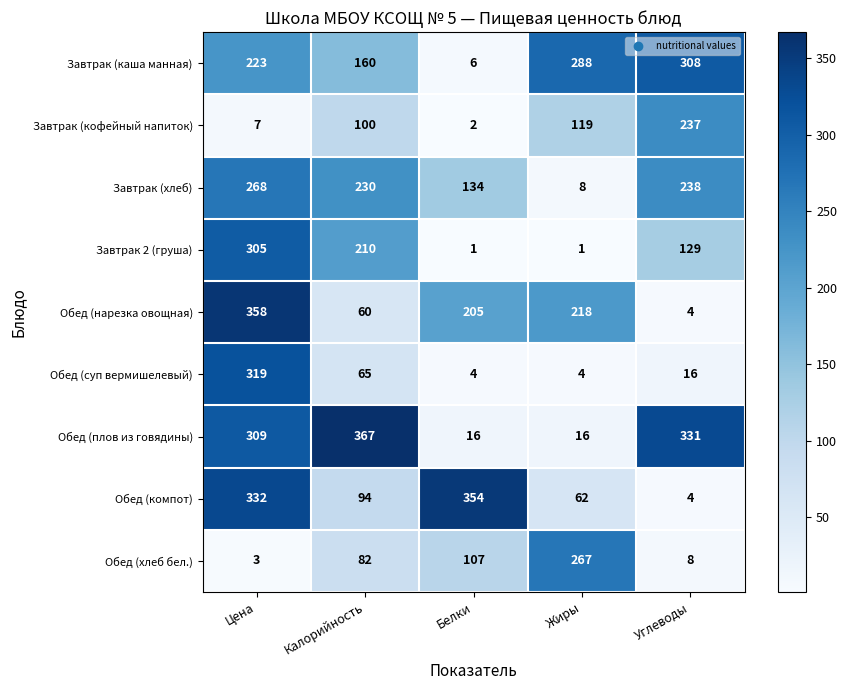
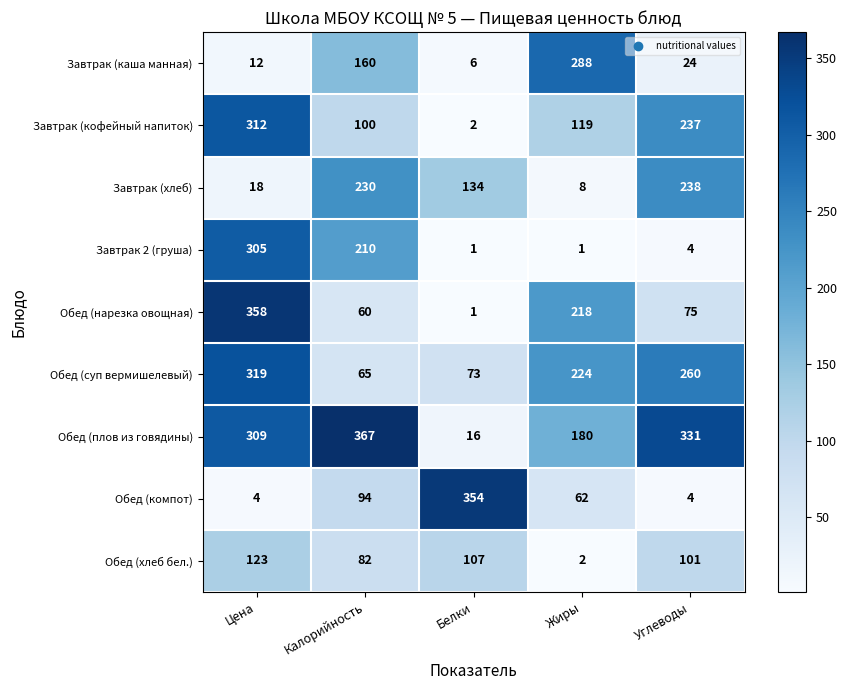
Завтрак (каша манная), Цена: 223 -> 12
Завтрак (каша манная), Углеводы: 308 -> 24
Завтрак (кофейный напиток), Цена: 7 -> 312
Завтрак (хлеб), Цена: 268 -> 18
Завтрак 2 (груша), Углеводы: 129 -> 4
Обед (нарезка овощная), Белки: 205 -> 1
Обед (нарезка овощная), Углеводы: 4 -> 75
Обед (суп вермишелевый), Белки: 4 -> 73
Обед (суп вермишелевый), Жиры: 4 -> 224
Обед (суп вермишелевый), Углеводы: 16 -> 260
Обед (плов из говядины), Жиры: 16 -> 180
Обед (компот), Цена: 332 -> 4
Обед (хлеб бел.), Цена: 3 -> 123
Обед (хлеб бел.), Жиры: 267 -> 2
Обед (хлеб бел.), Углеводы: 8 -> 101
